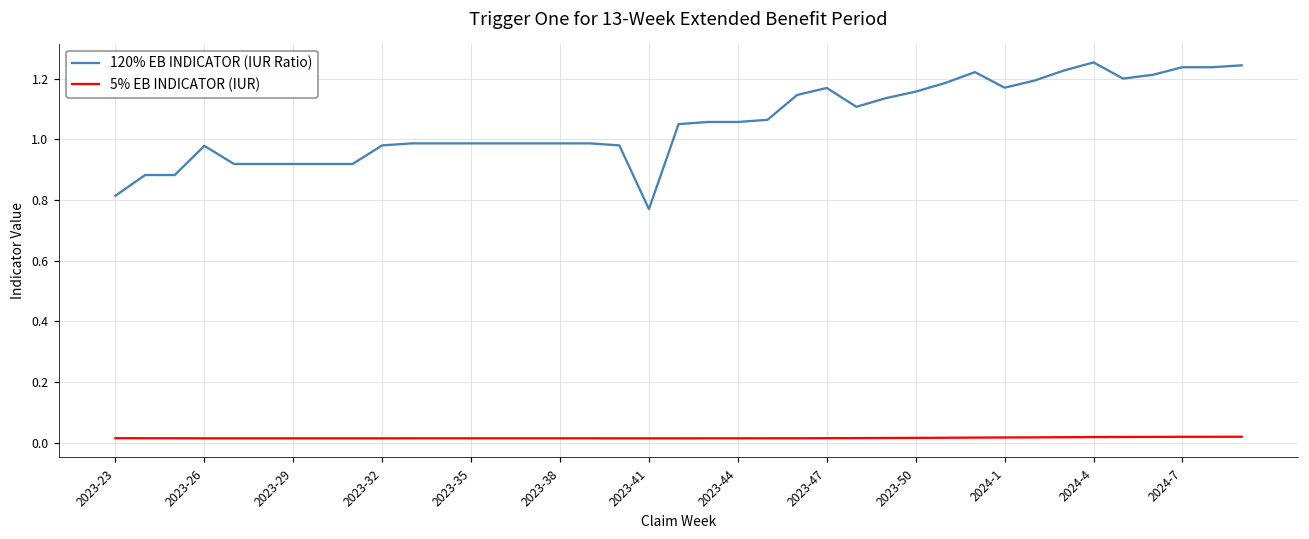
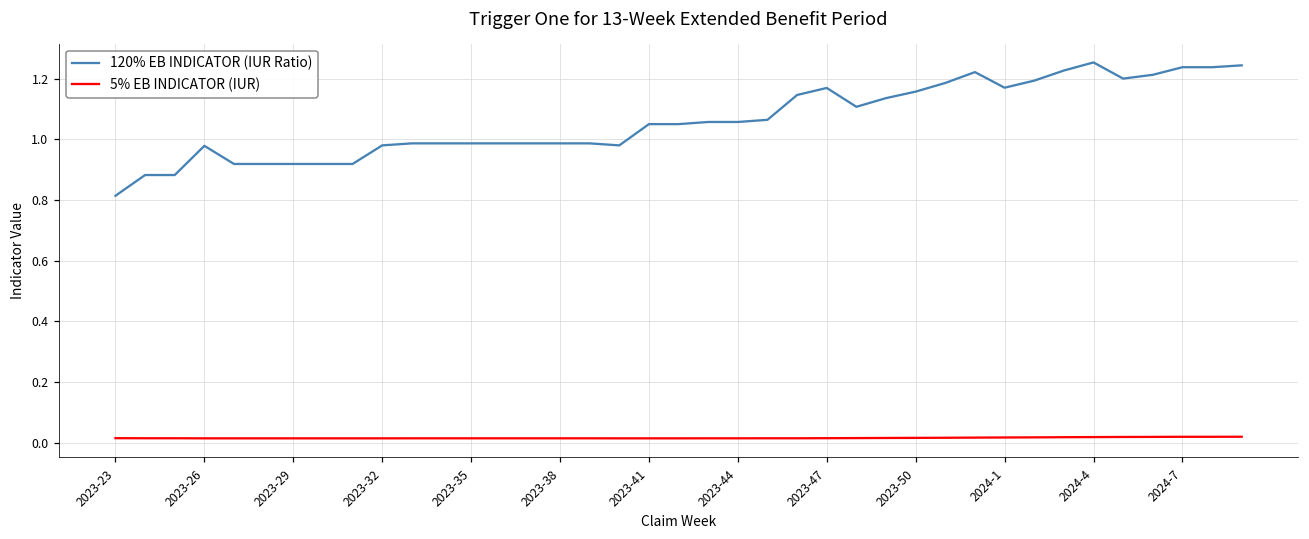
120% EB INDICATOR (IUR Ratio), 2023-41: 0.77 -> 1.05
